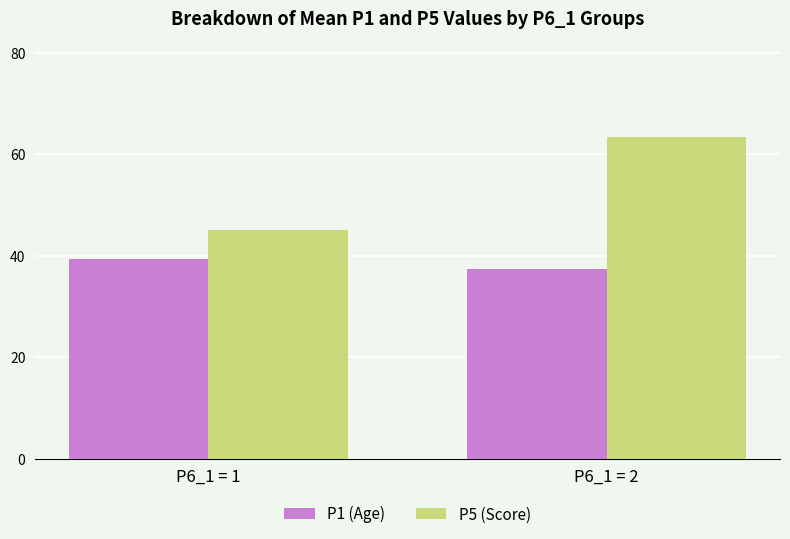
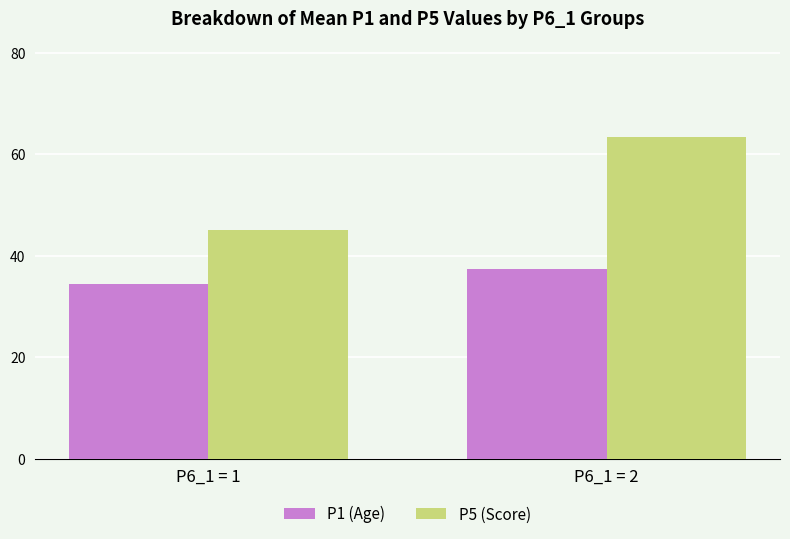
P1 (Age), P6_1 = 1: 39 -> 34
